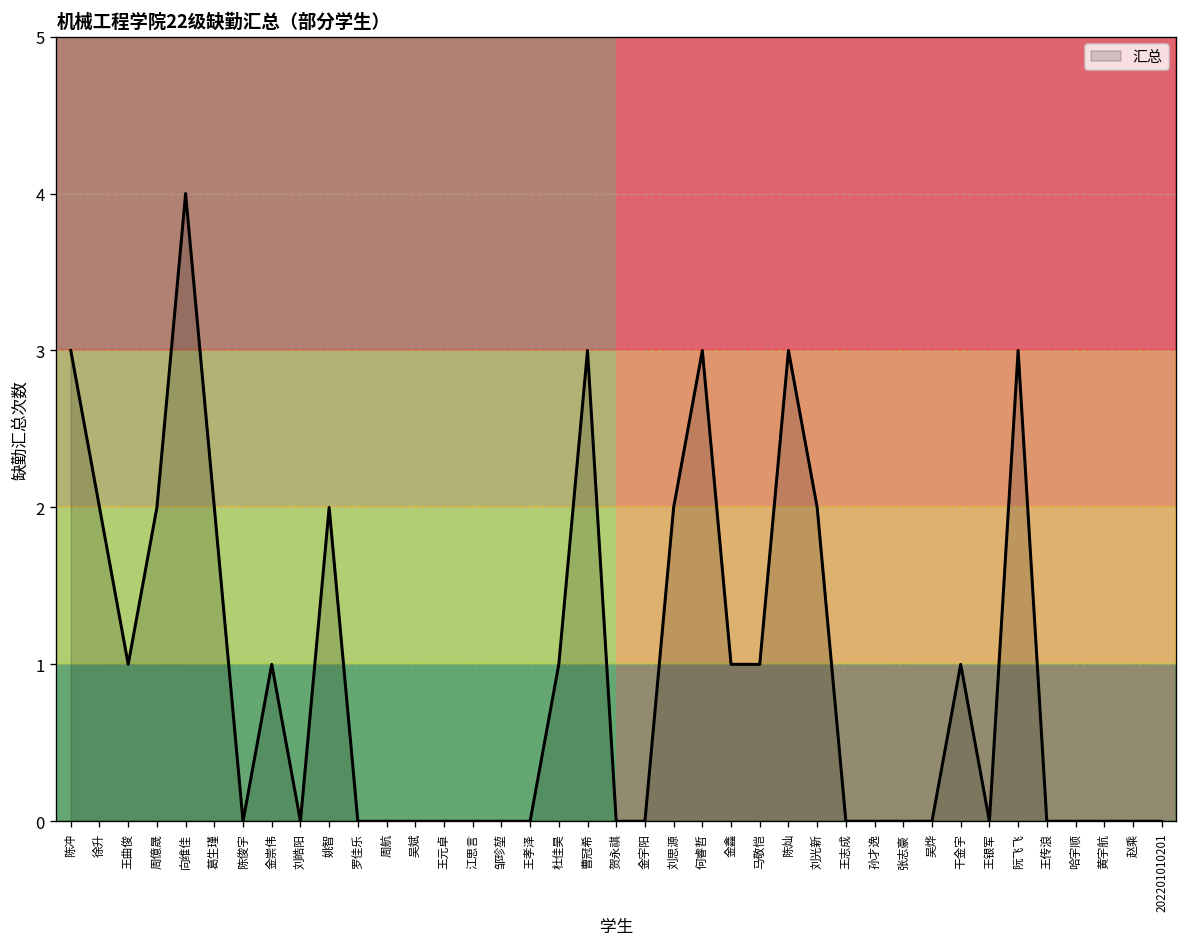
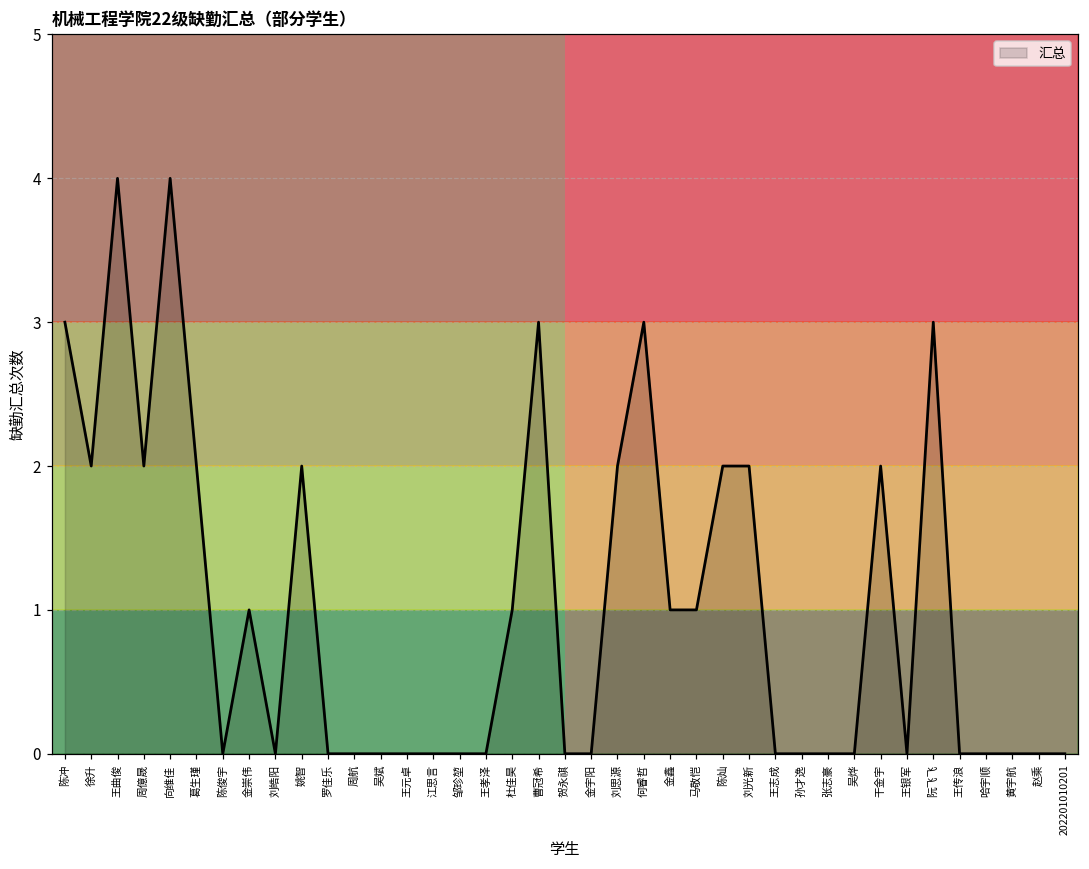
王曲俊: 1 -> 4
陈灿: 3 -> 2
干金宇: 1 -> 2
